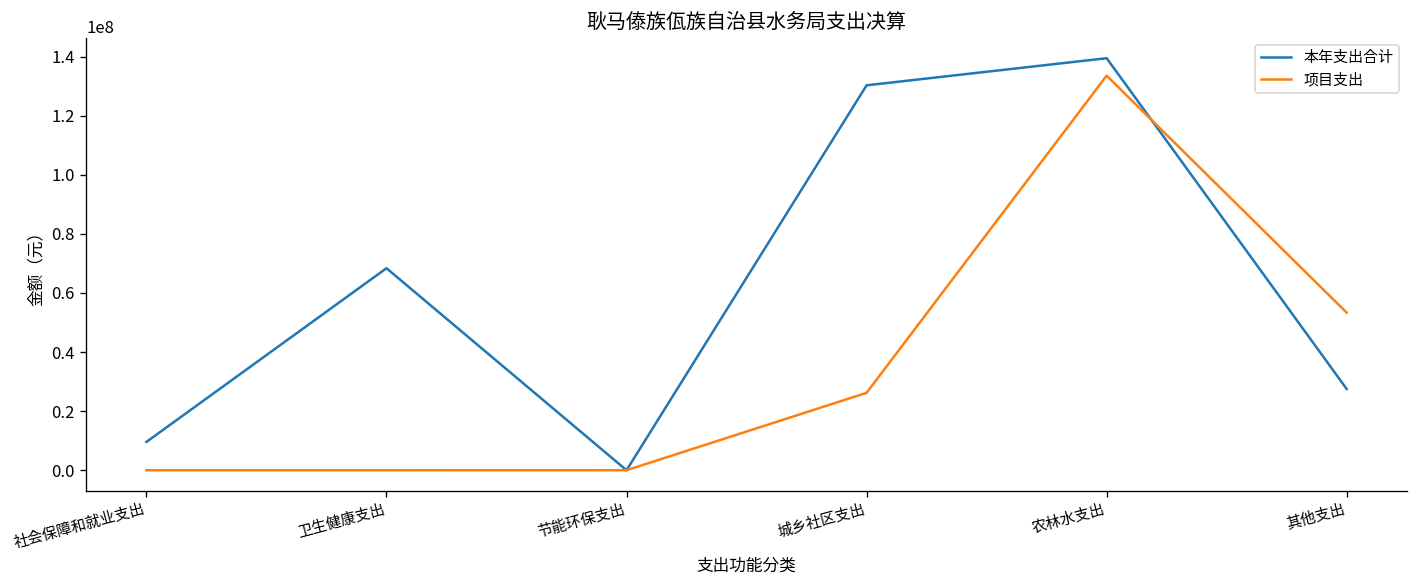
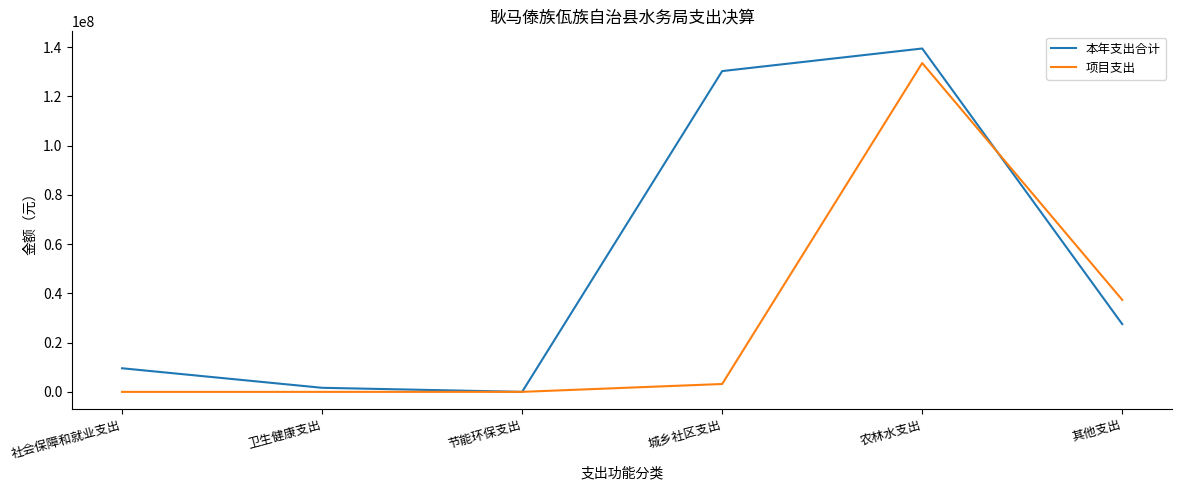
本年支出合计, 卫生健康支出: 68000000 -> 2000000
项目支出, 城乡社区支出: 26000000 -> 3000000
项目支出, 其他支出: 53000000 -> 37000000
